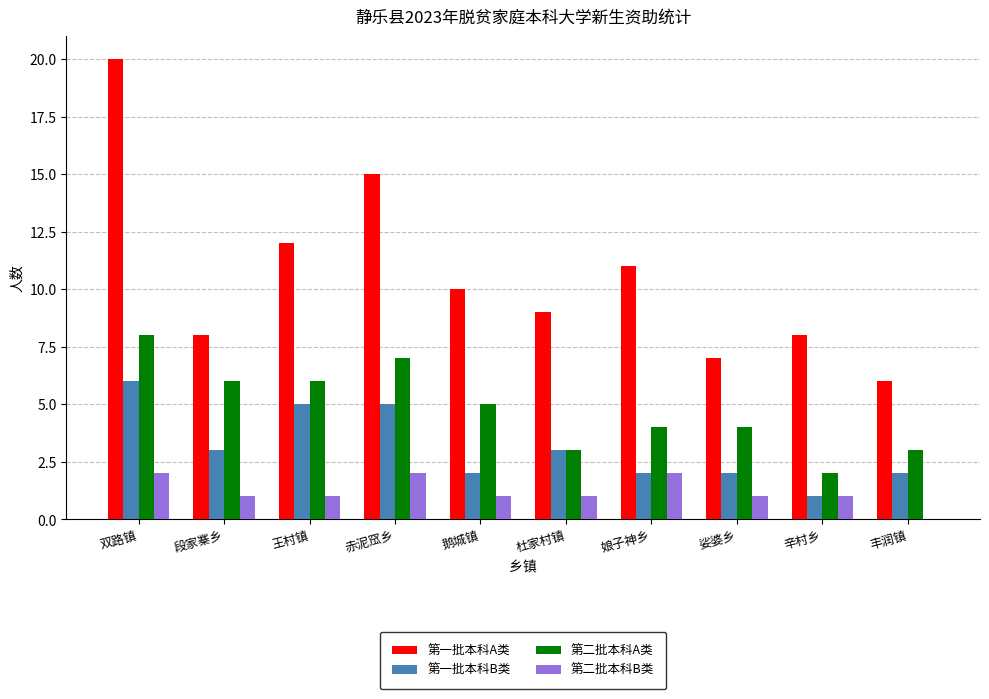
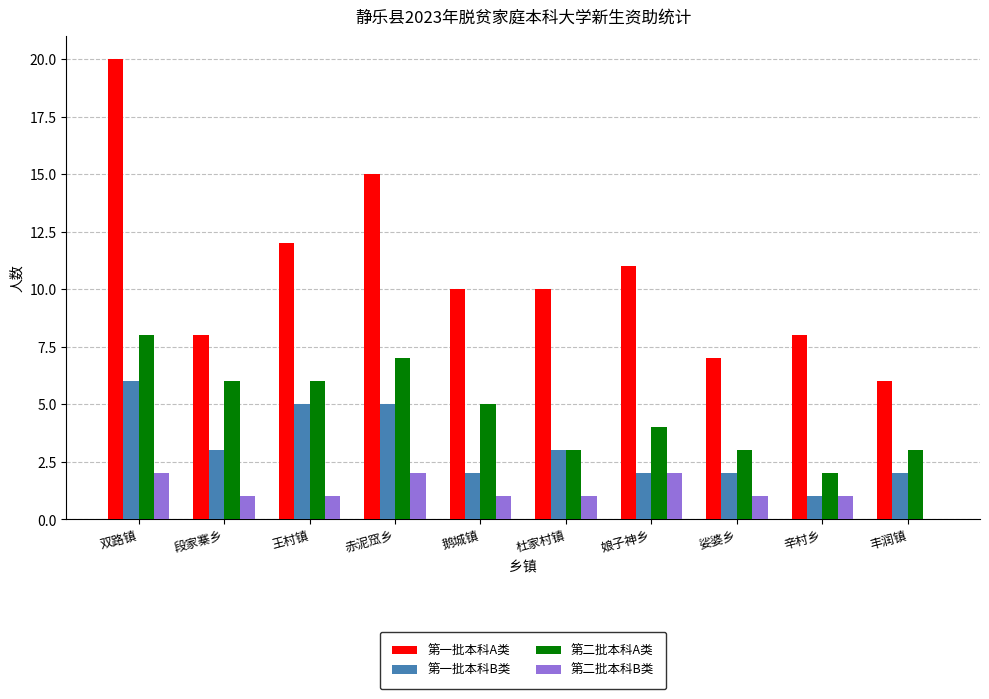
第一批本科A类, 杜家村镇: 9 -> 10
第二批本科A类, 娑婆乡: 4 -> 3
